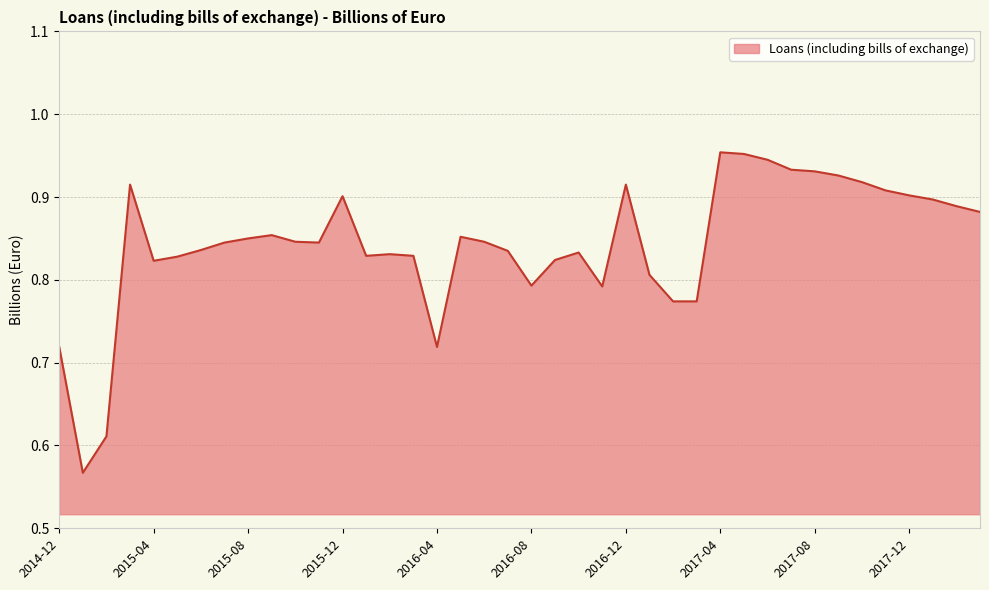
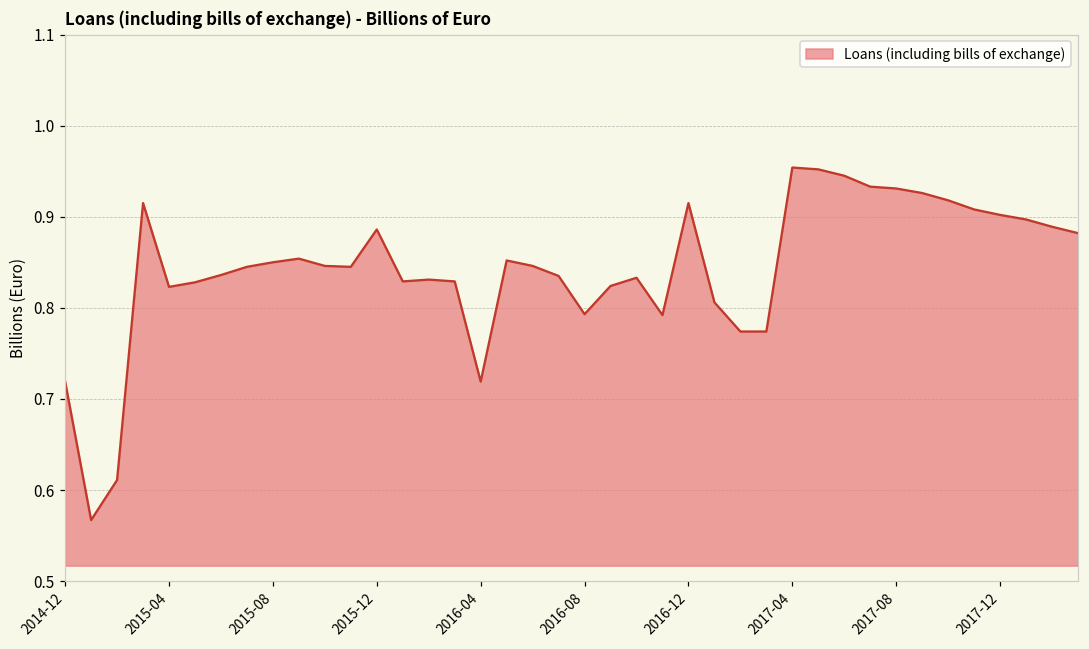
2015-12: 0.90 -> 0.89
